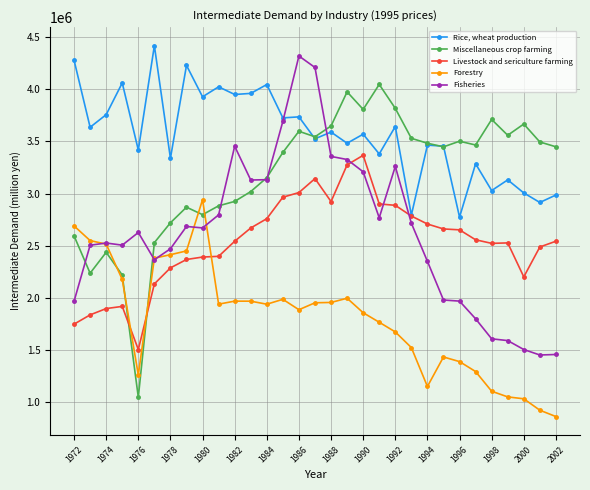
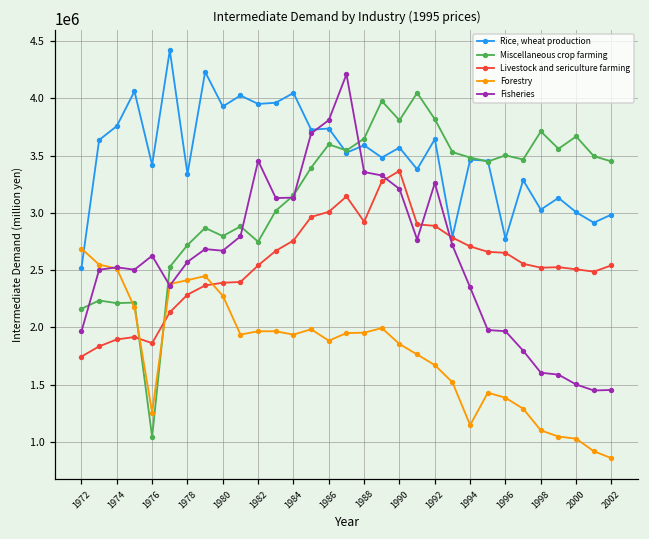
Rice, wheat production, 1972: 4280000 -> 2520000
Miscellaneous crop farming, 1972: 2590000 -> 2160000
Miscellaneous crop farming, 1974: 2440000 -> 2210000
Livestock and sericulture farming, 1976: 1500000 -> 1860000
Fisheries, 1978: 2470000 -> 2570000
Forestry, 1980: 2940000 -> 2280000
Miscellaneous crop farming, 1982: 2920000 -> 2750000
Fisheries, 1986: 4320000 -> 3810000
Livestock and sericulture farming, 2000: 2200000 -> 2510000
